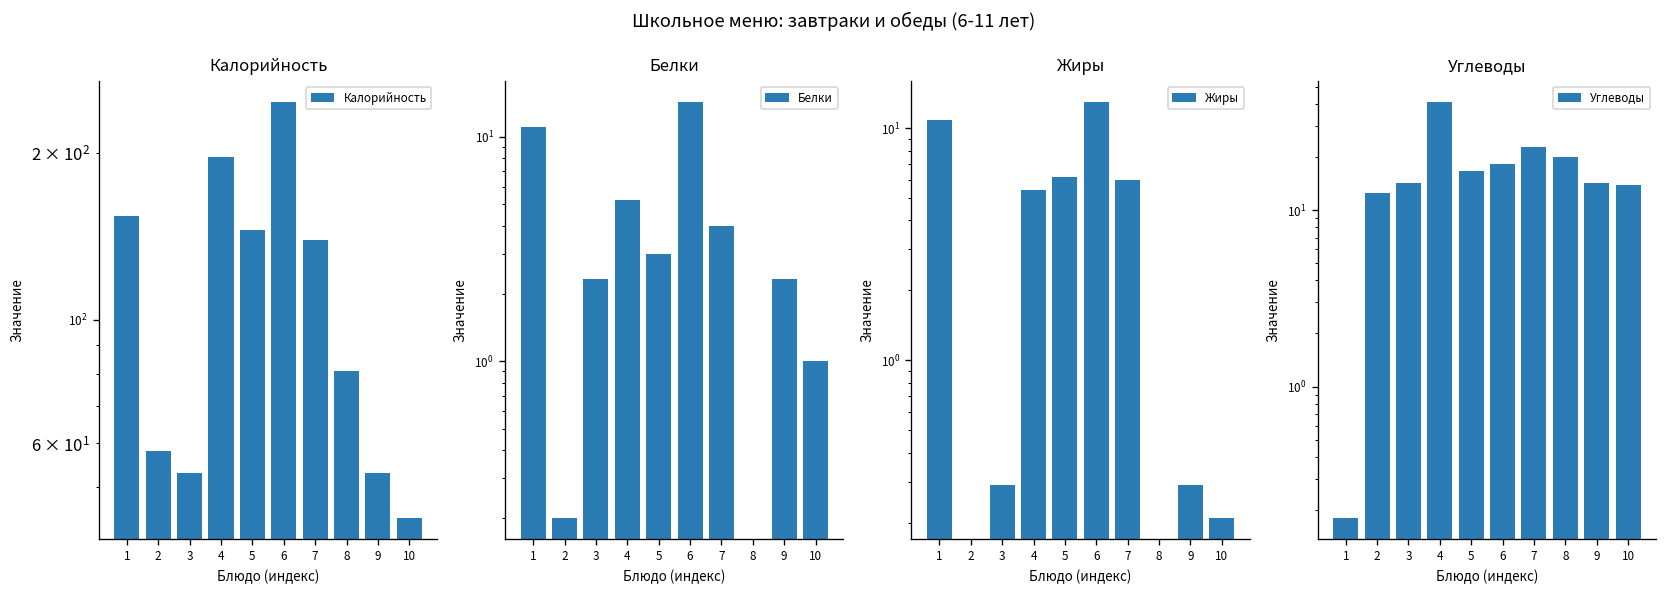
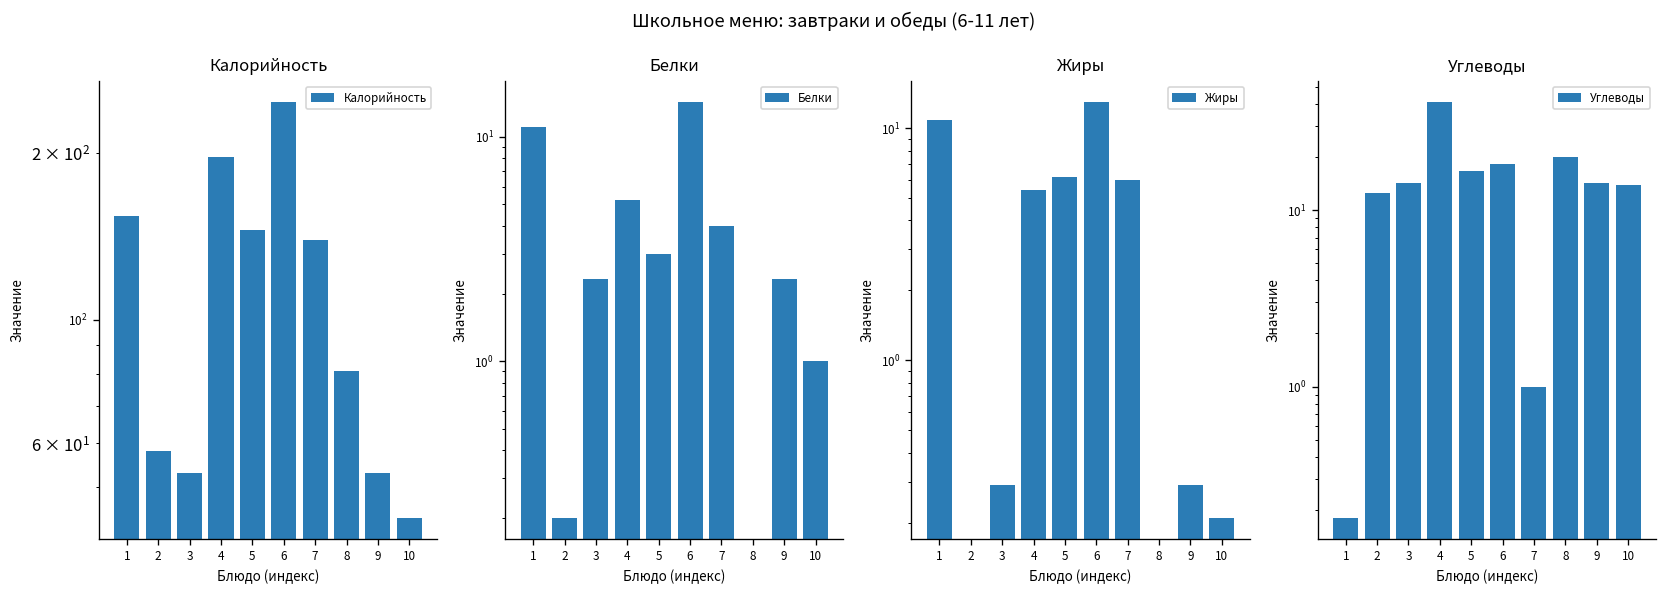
Углеводы, 7: 23 -> 1
